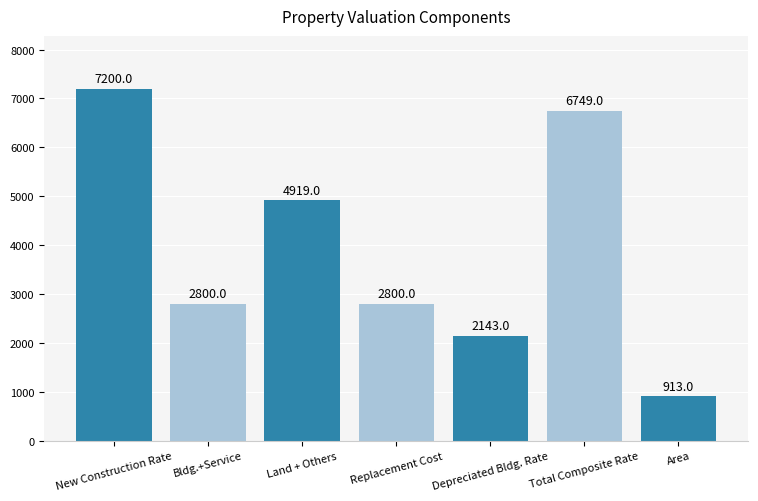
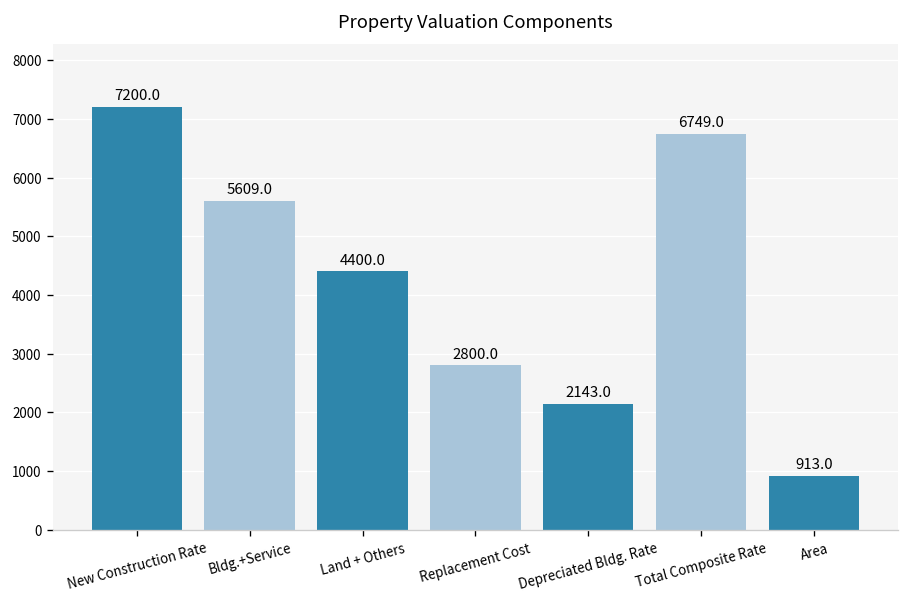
Bldg.+Service: 2800.0 -> 5609.0
Land + Others: 4919.0 -> 4400.0
